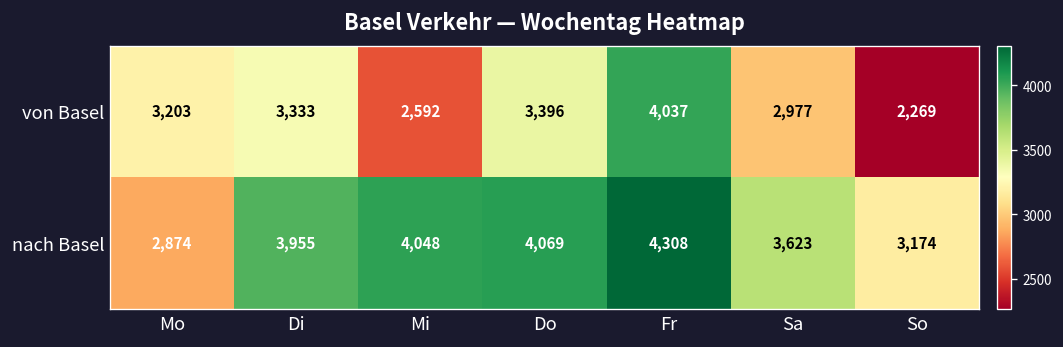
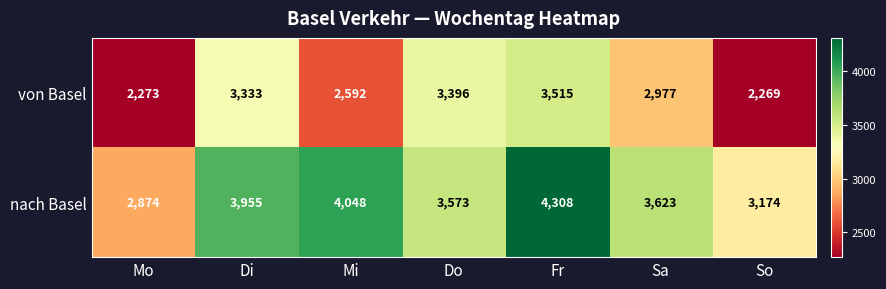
von Basel, Mo: 3,203 -> 2,273
von Basel, Fr: 4,037 -> 3,515
nach Basel, Do: 4,069 -> 3,573
